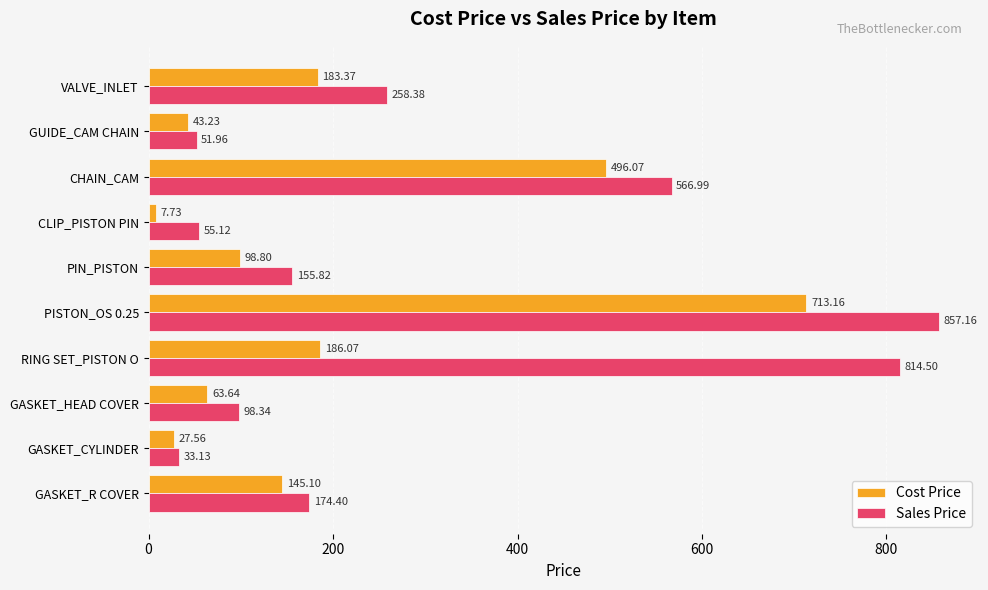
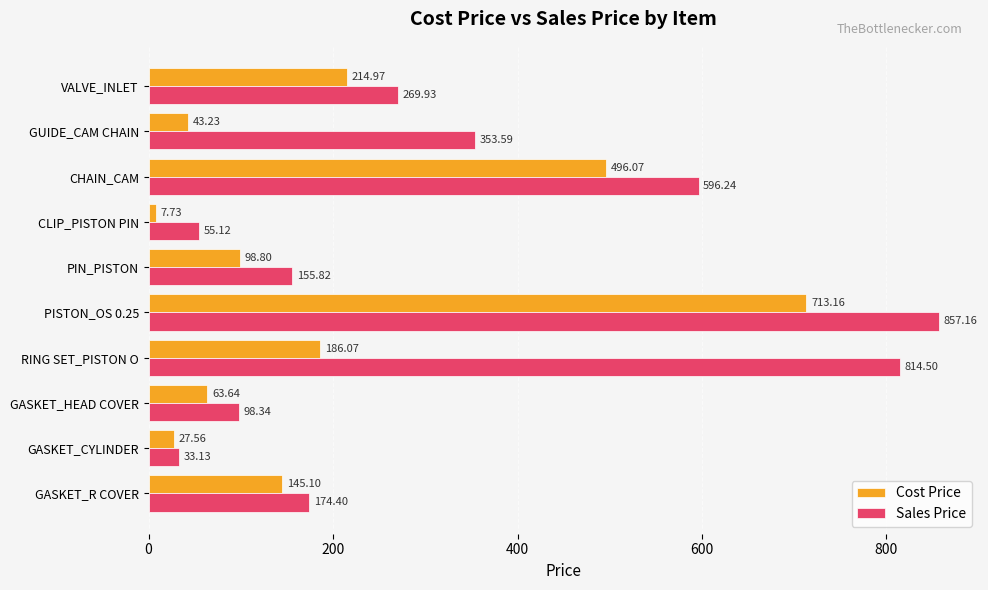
Cost Price, VALVE_INLET: 183.37 -> 214.97
Sales Price, VALVE_INLET: 258.38 -> 269.93
Sales Price, GUIDE_CAM CHAIN: 51.96 -> 353.59
Sales Price, CHAIN_CAM: 566.99 -> 596.24
